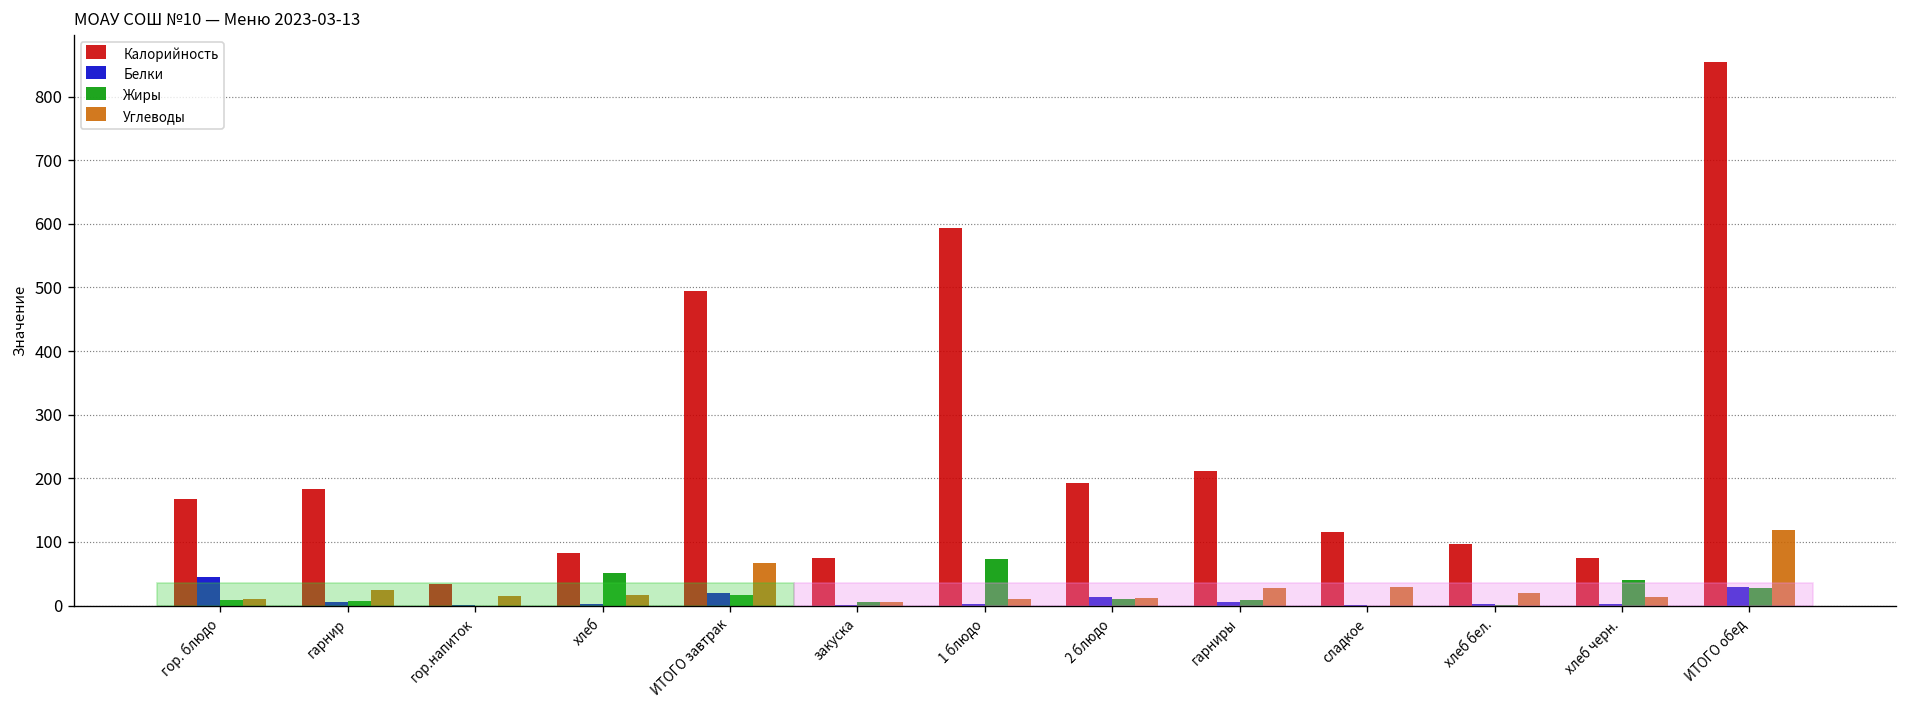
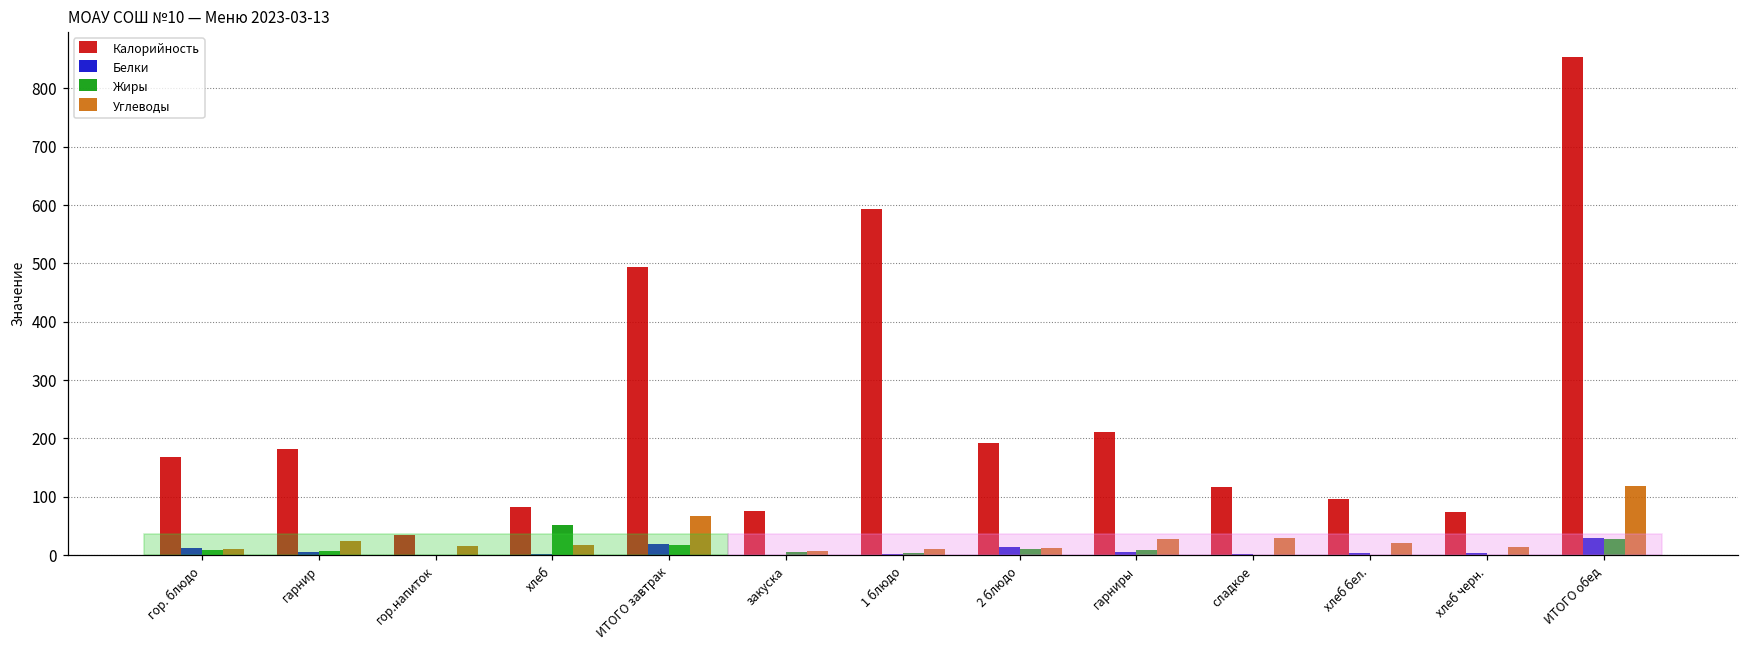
Белки, гор. блюдо: 50 -> 10
Жиры, 1 блюдо: 70 -> 0
Жиры, хлеб черн.: 40 -> 0
